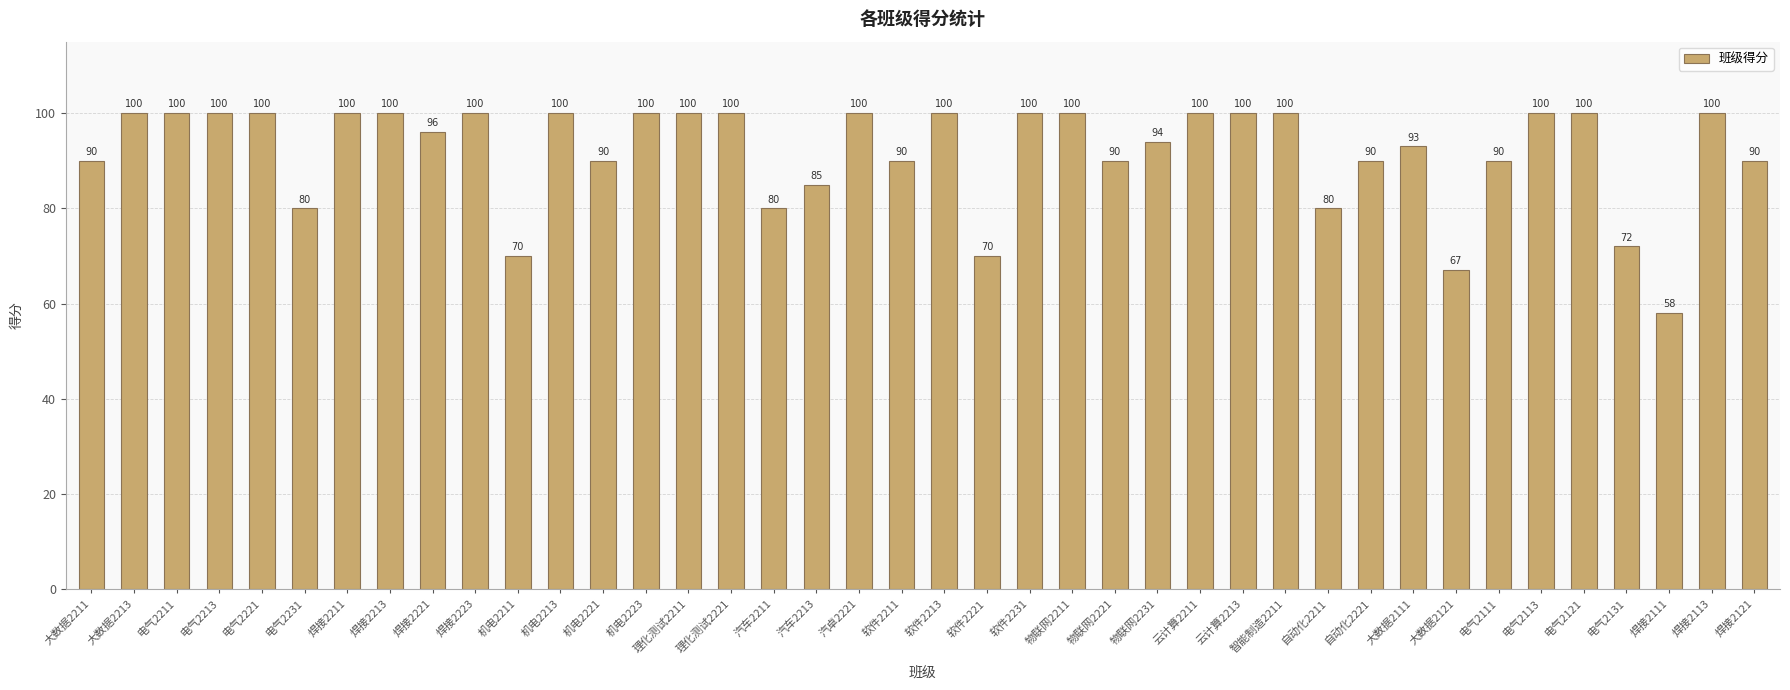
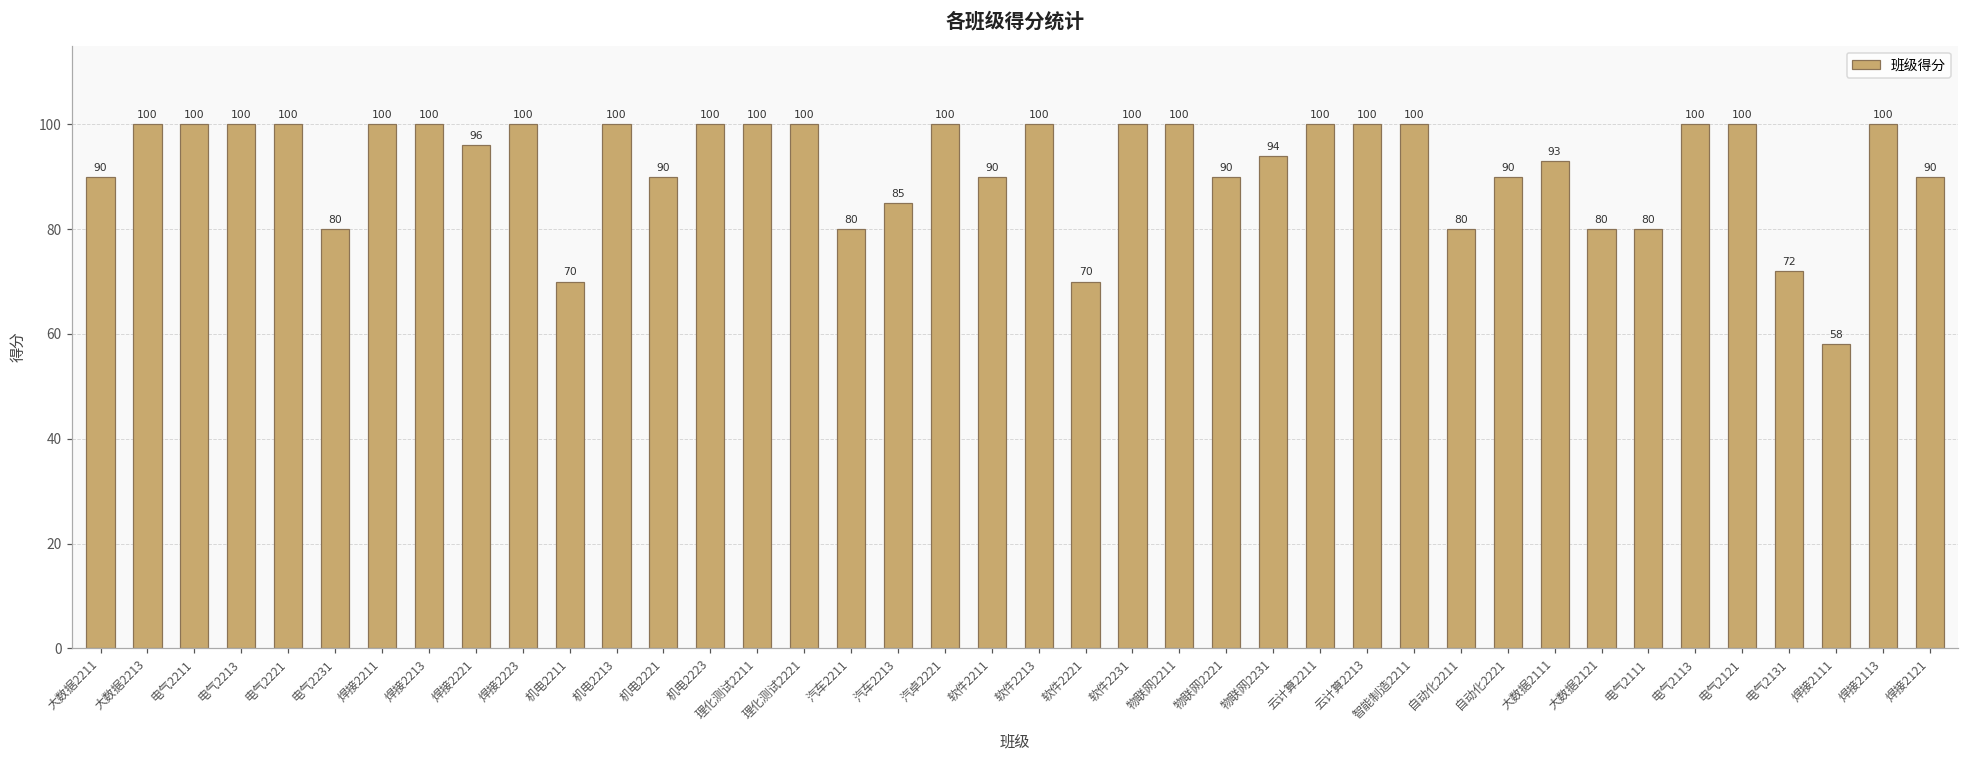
大数据2121: 67 -> 80
电气2111: 90 -> 80
